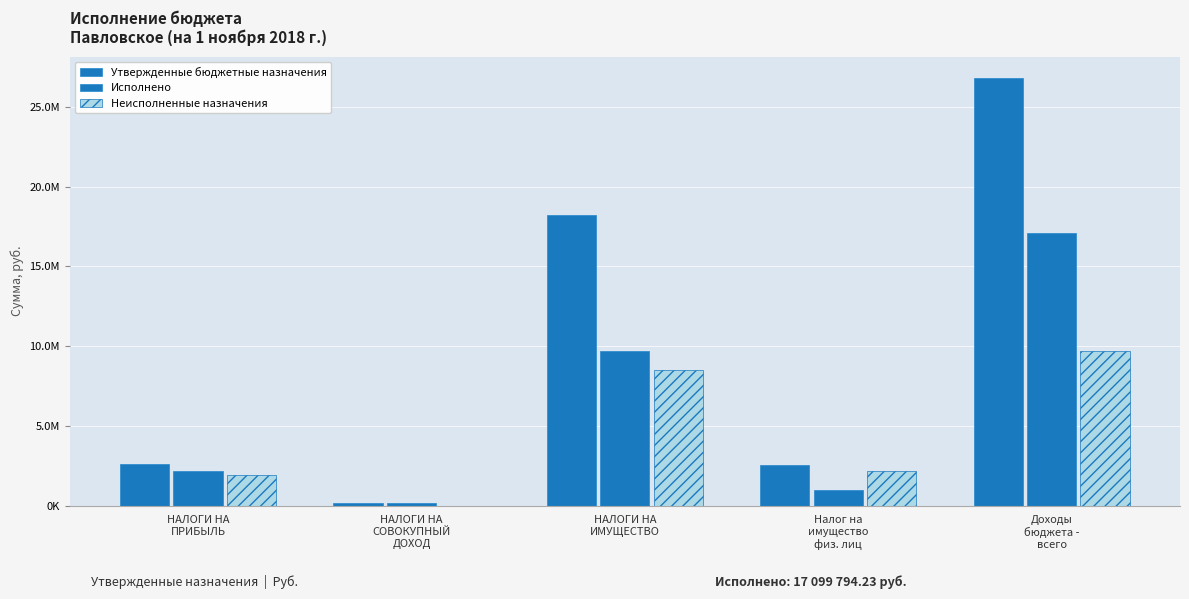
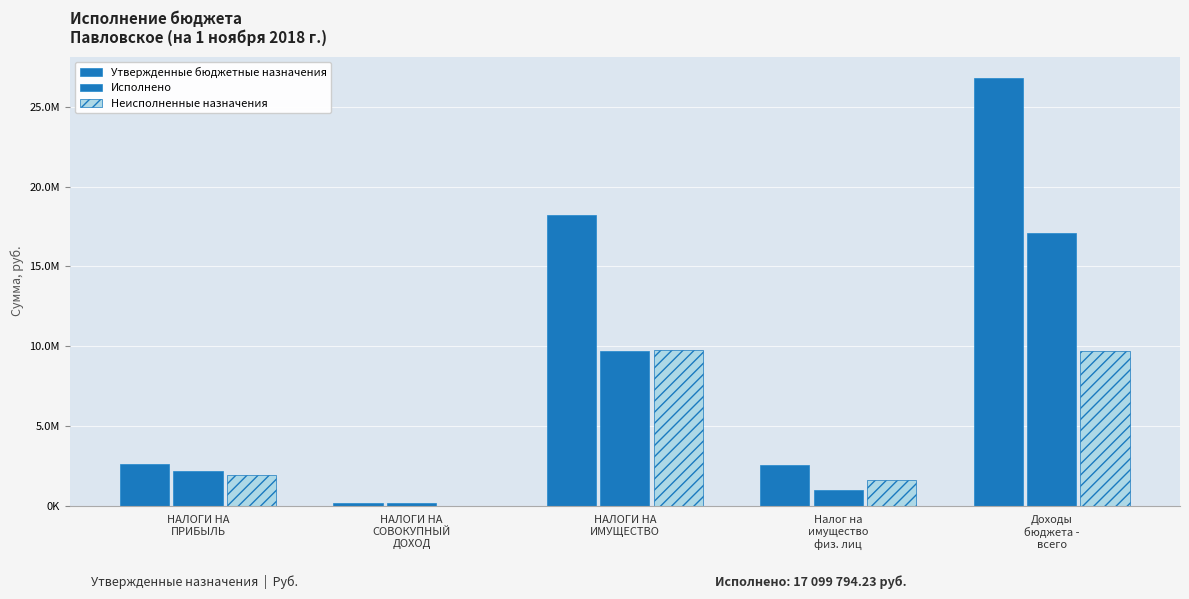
Неисполненные назначения, НАЛОГИ НА ИМУЩЕСТВО: 8500000 -> 9800000
Неисполненные назначения, Налог на имущество физ. лиц: 2100000 -> 1600000
